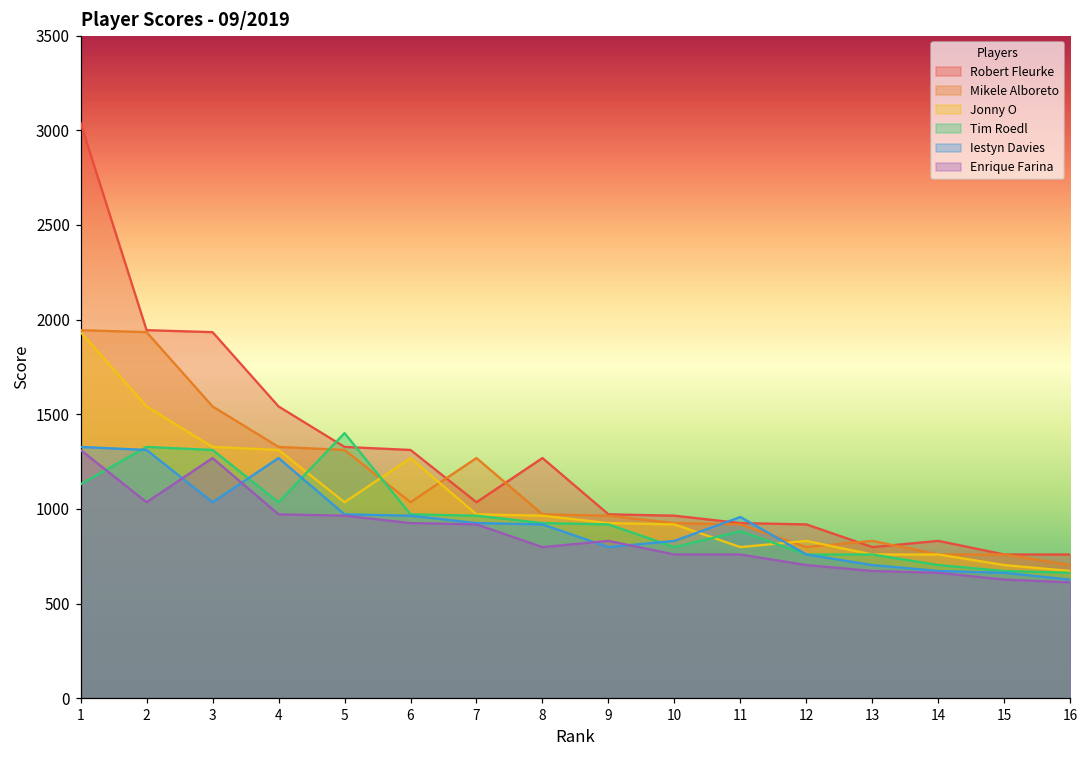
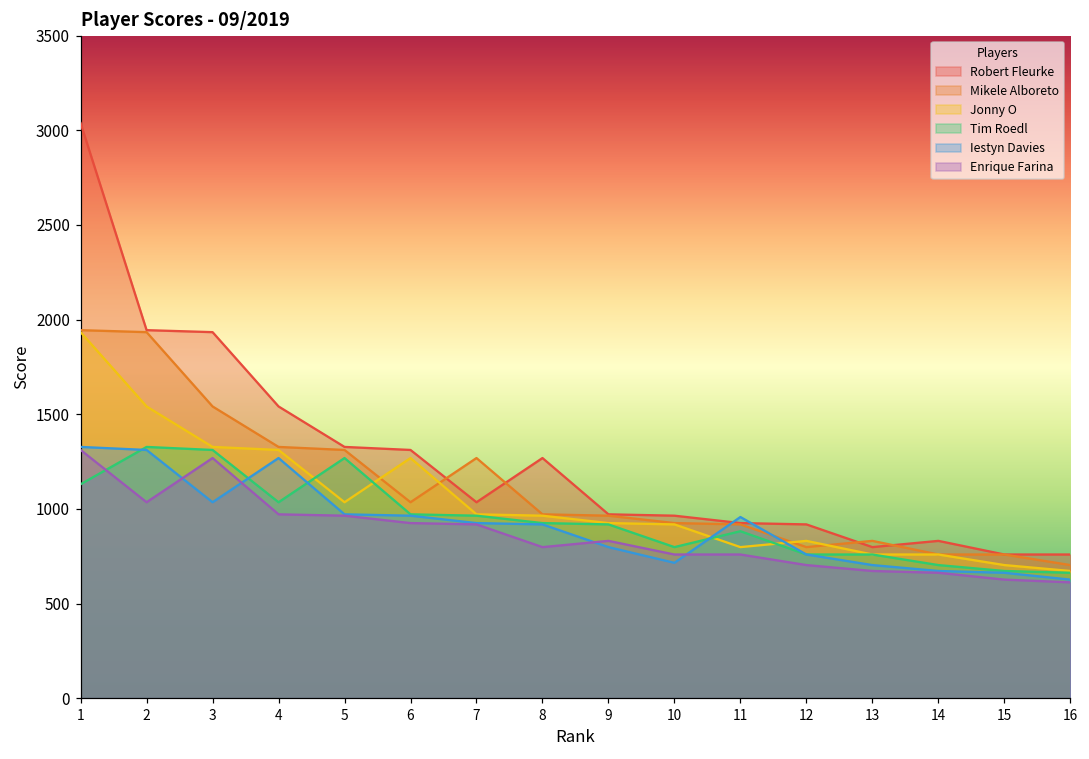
Tim Roedl, 5: 1400 -> 1270
Iestyn Davies, 10: 830 -> 720
